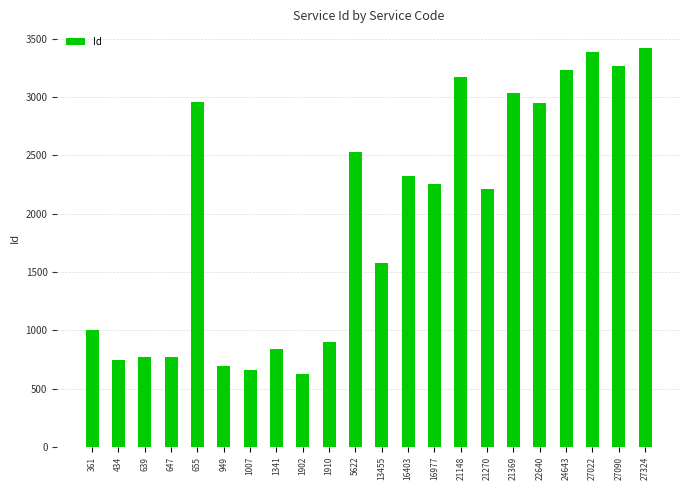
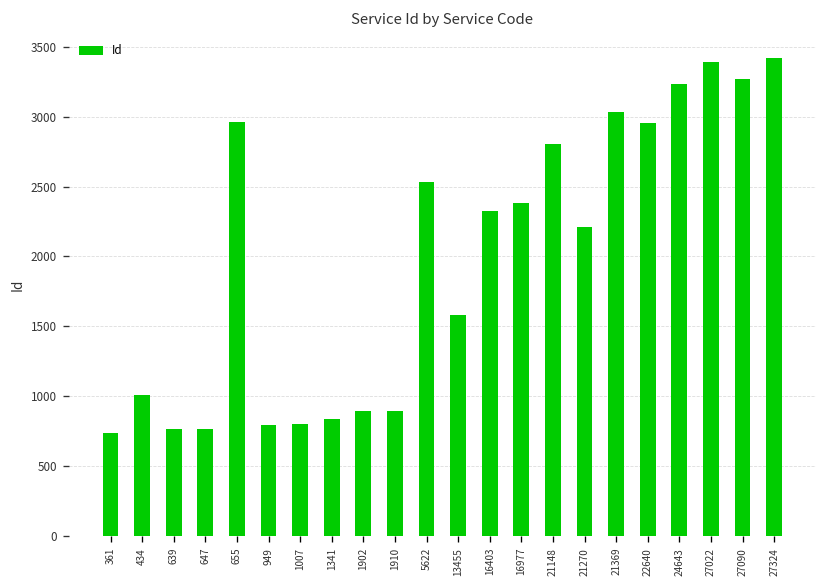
361: 1000 -> 740
434: 750 -> 1010
949: 690 -> 800
1007: 660 -> 800
1902: 620 -> 890
16977: 2260 -> 2390
21148: 3170 -> 2800
